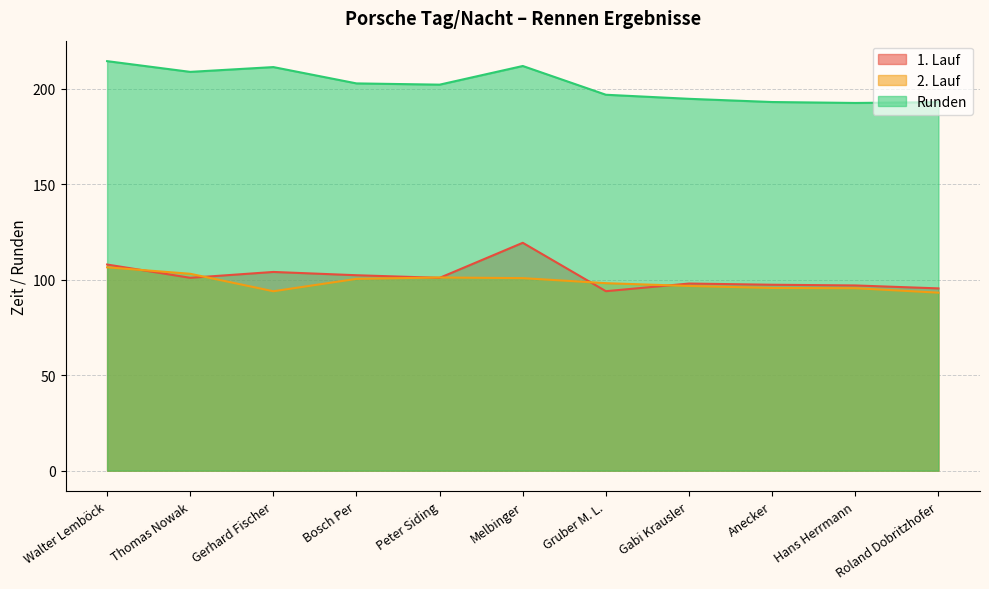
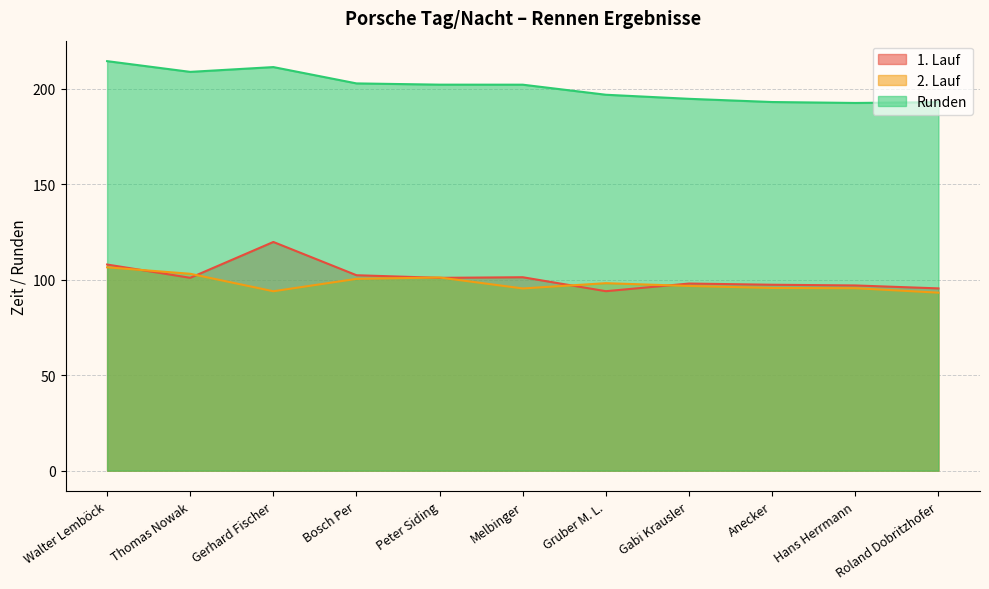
1. Lauf, Gerhard Fischer: 104 -> 120
1. Lauf, Melbinger: 119 -> 101
2. Lauf, Melbinger: 101 -> 95
Runden, Melbinger: 212 -> 202
